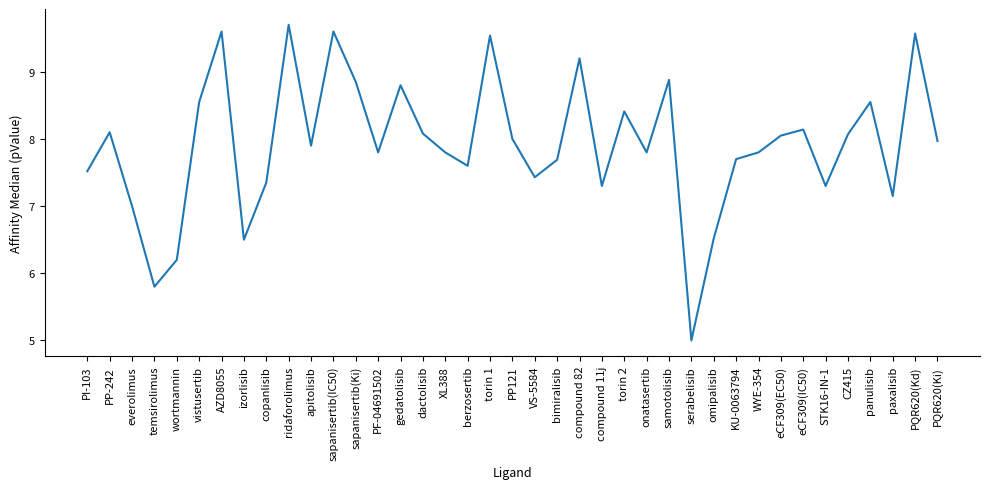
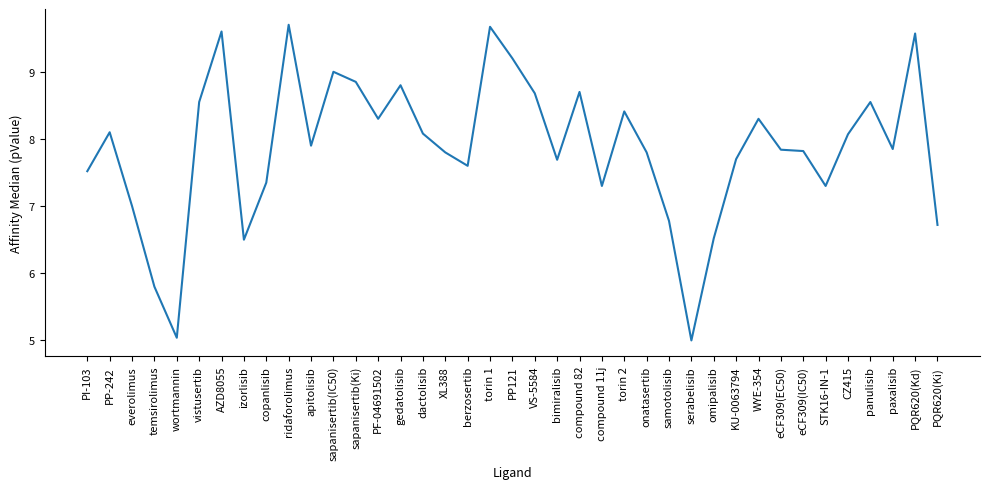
wortmannin: 6.2 -> 5.0
sapanisertib(IC50): 9.6 -> 9.0
PF-04691502: 7.8 -> 8.3
torin 1: 9.5 -> 9.7
PP121: 8.0 -> 9.2
VS-5584: 7.4 -> 8.7
compound 82: 9.2 -> 8.7
samotolisib: 8.9 -> 6.8
WYE-354: 7.8 -> 8.3
eCF309(EC50): 8.1 -> 7.8
eCF309(IC50): 8.1 -> 7.8
paxalisib: 7.2 -> 7.9
PQR620(Ki): 8.0 -> 6.7
